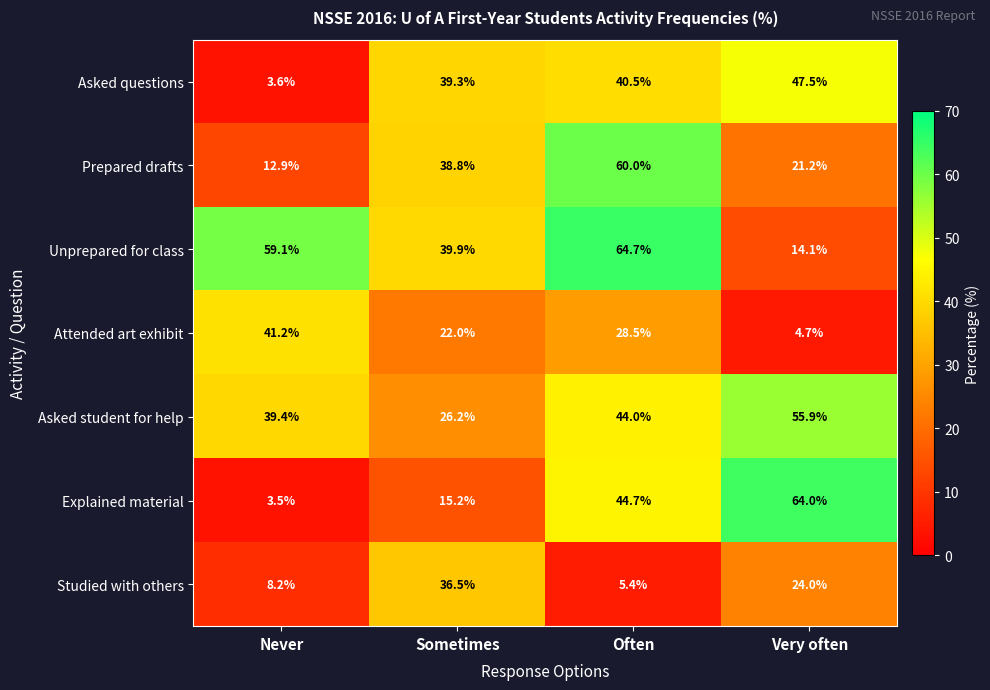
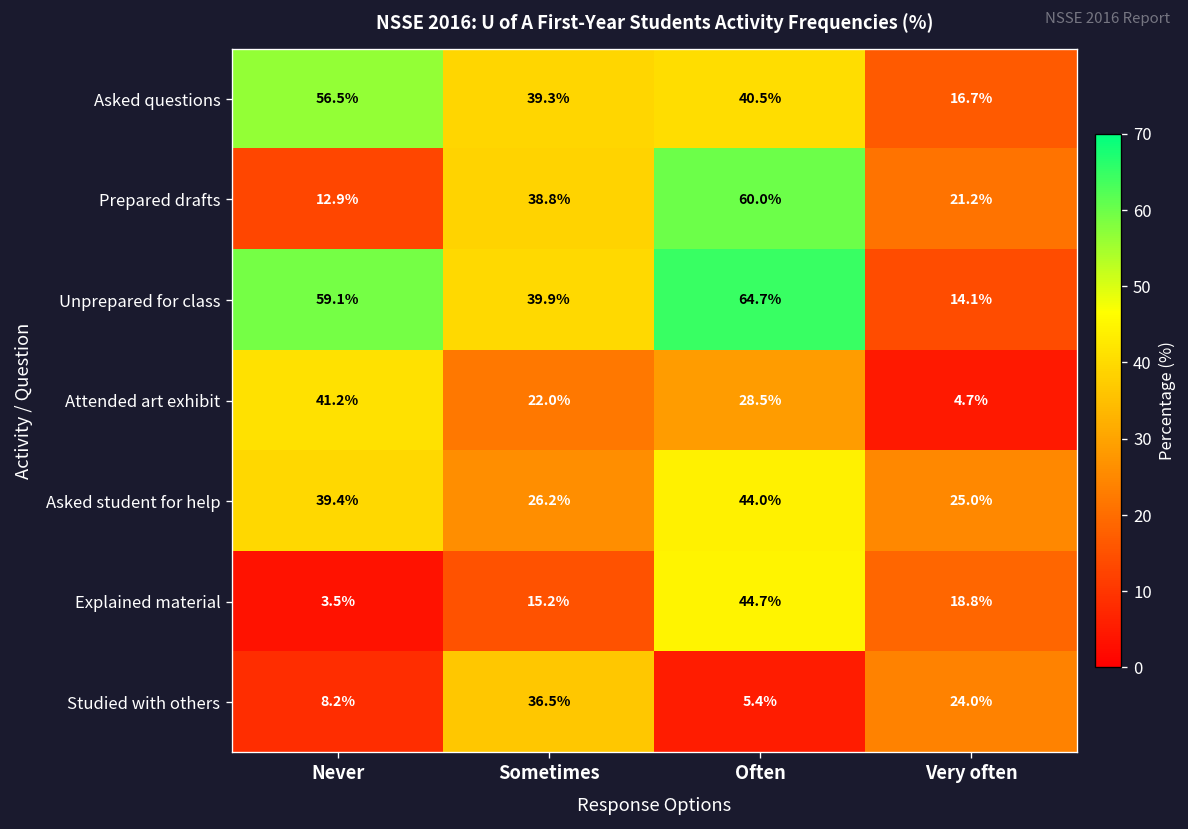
Asked questions, Never: 3.6% -> 56.5%
Asked questions, Very often: 47.5% -> 16.7%
Asked student for help, Very often: 55.9% -> 25.0%
Explained material, Very often: 64.0% -> 18.8%
